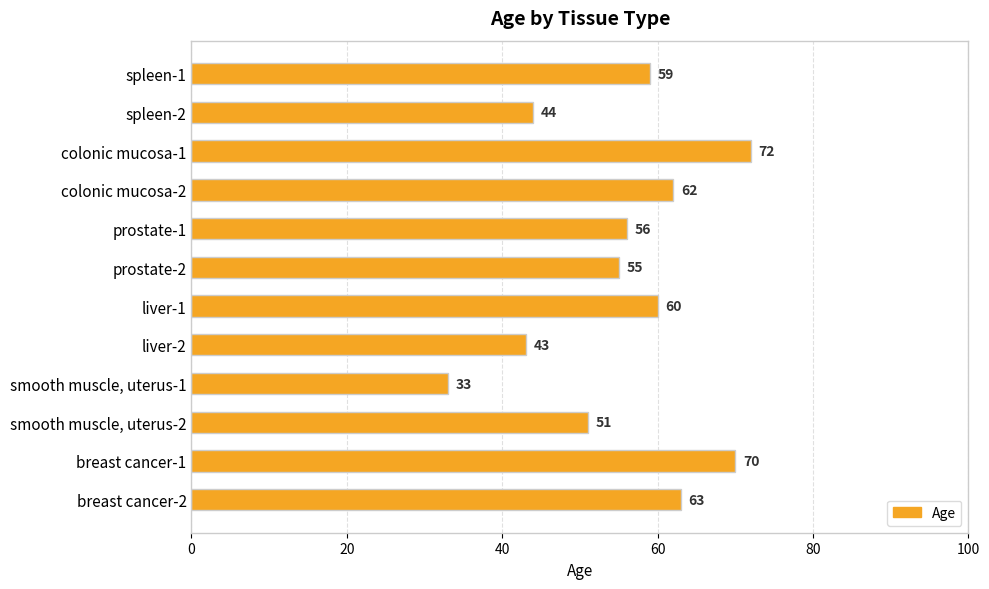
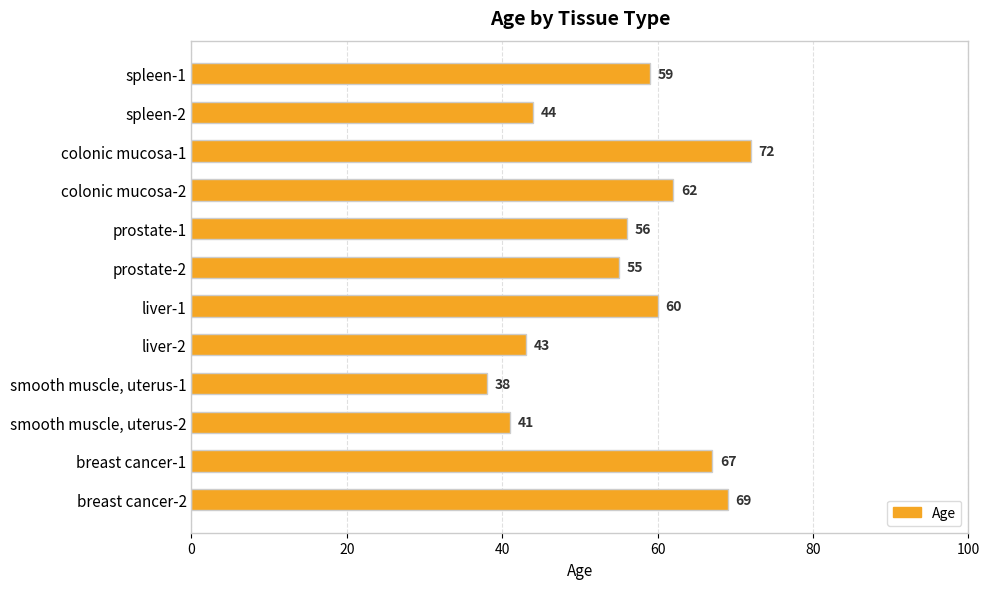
smooth muscle, uterus-1: 33 -> 38
smooth muscle, uterus-2: 51 -> 41
breast cancer-1: 70 -> 67
breast cancer-2: 63 -> 69
